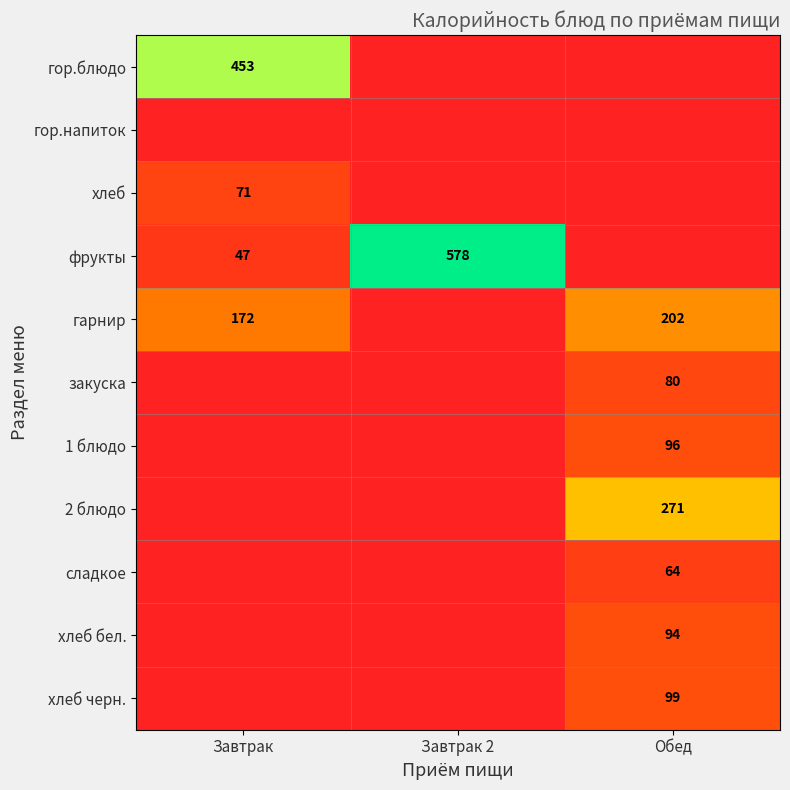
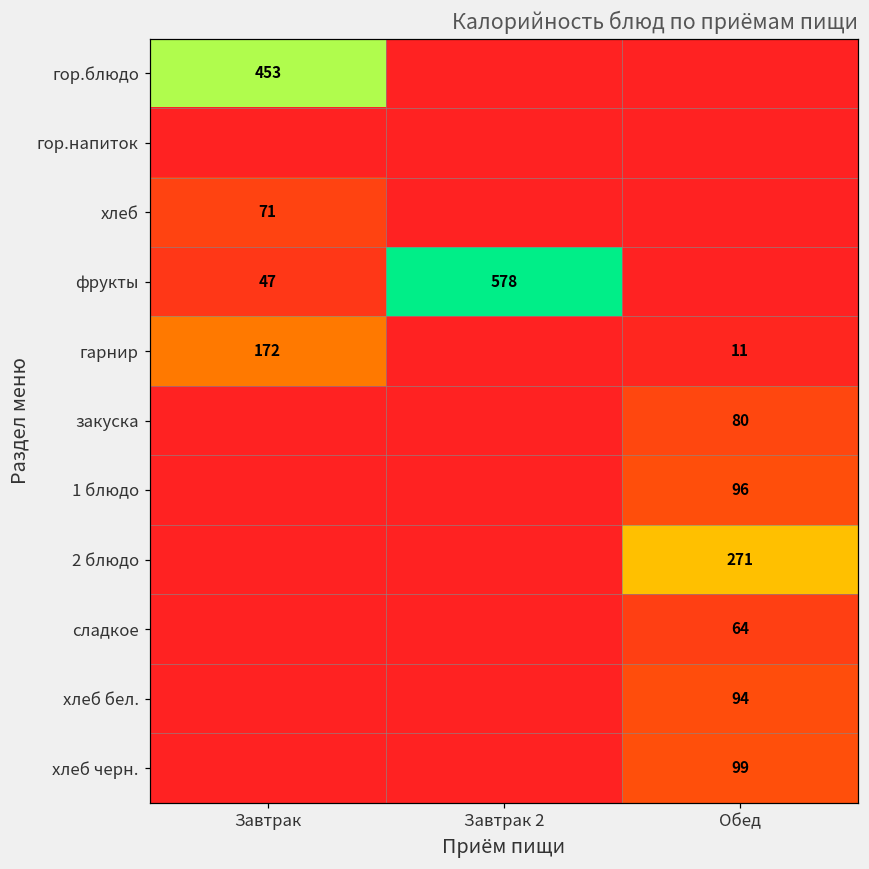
гарнир, Обед: 202 -> 11
